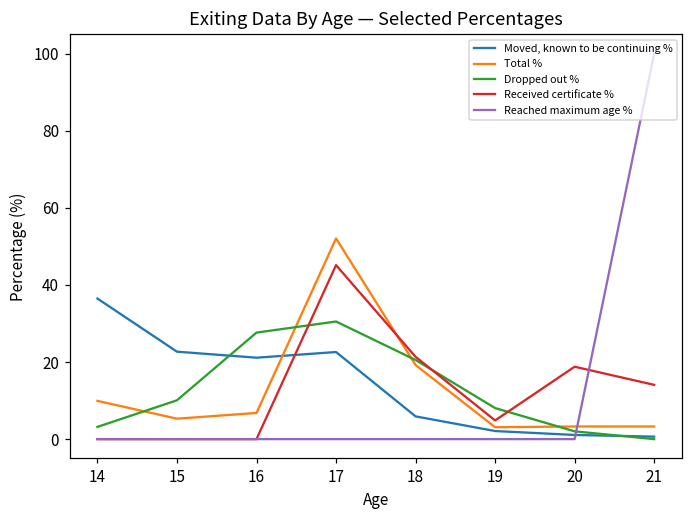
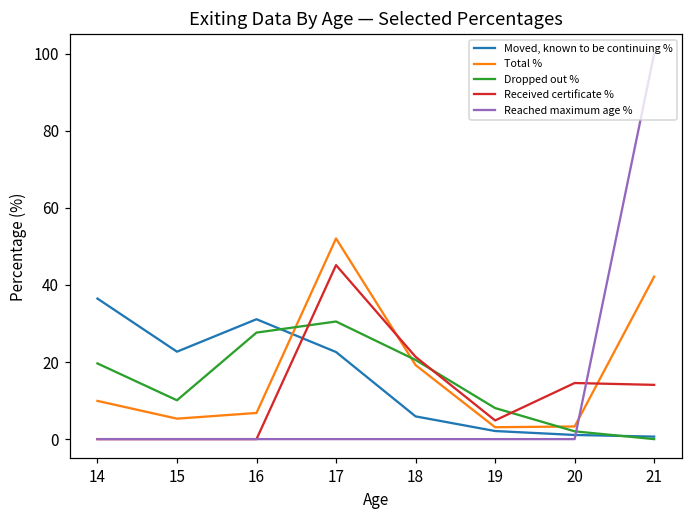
Dropped out %, 14: 3 -> 20
Moved, known to be continuing %, 16: 21 -> 31
Received certificate %, 20: 19 -> 15
Total %, 21: 3 -> 42
